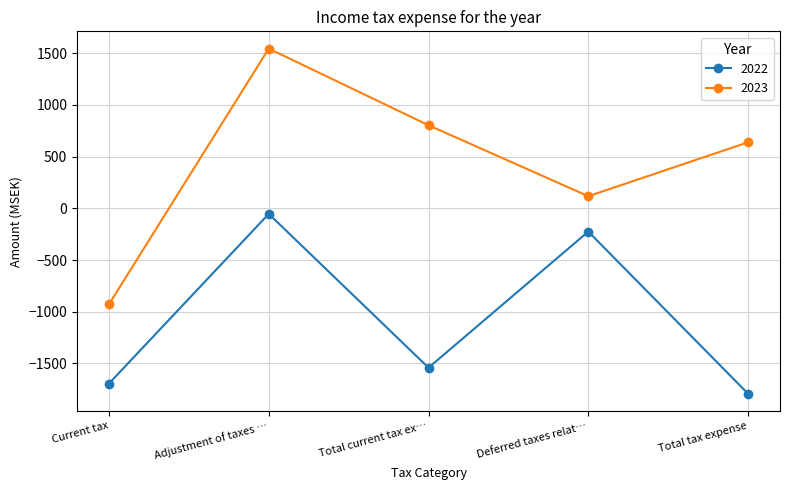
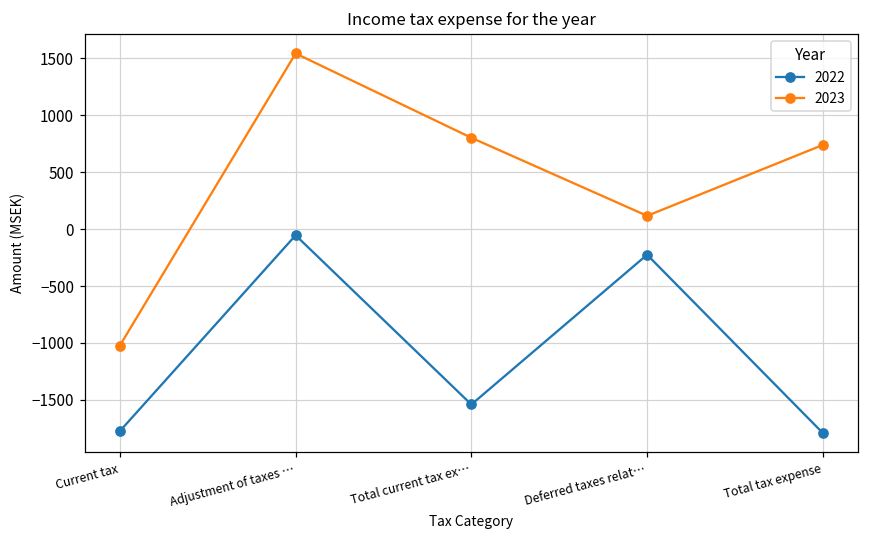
2022, Current tax: -1690 -> -1780
2023, Current tax: -930 -> -1020
2023, Total tax expense: 640 -> 740
